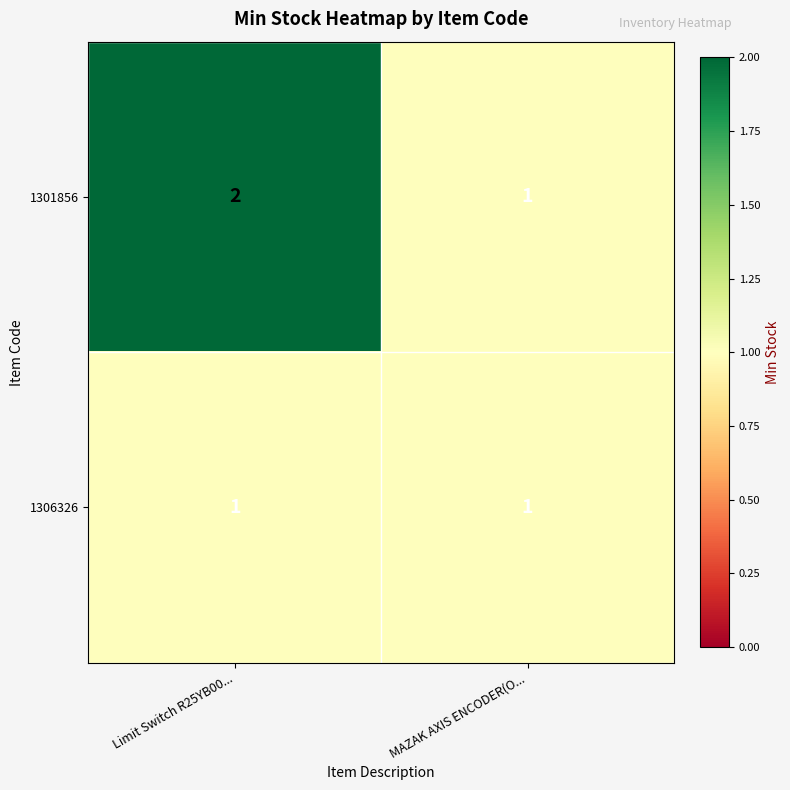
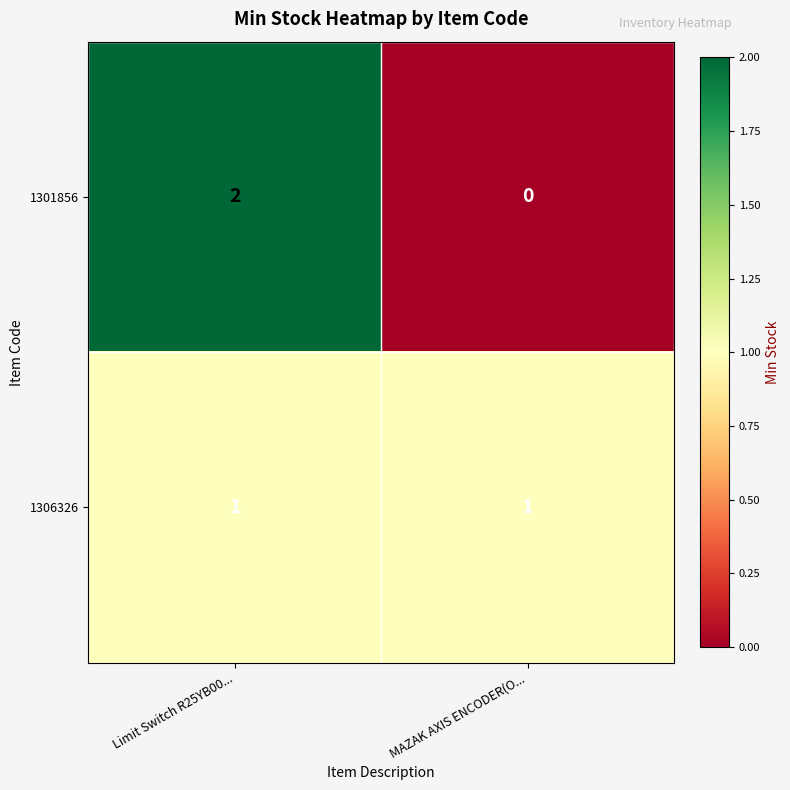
1301856, MAZAK AXIS ENCODER(O...: 1 -> 0
